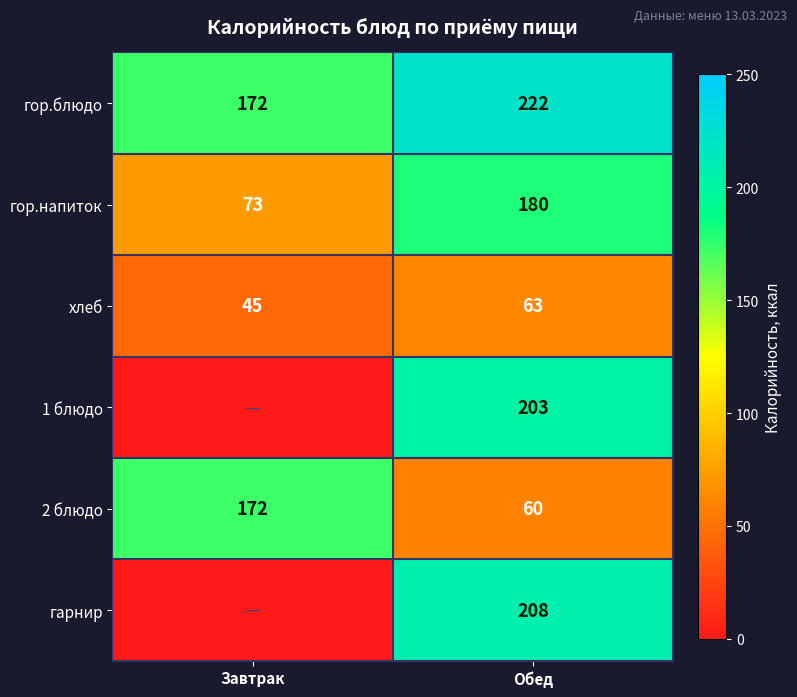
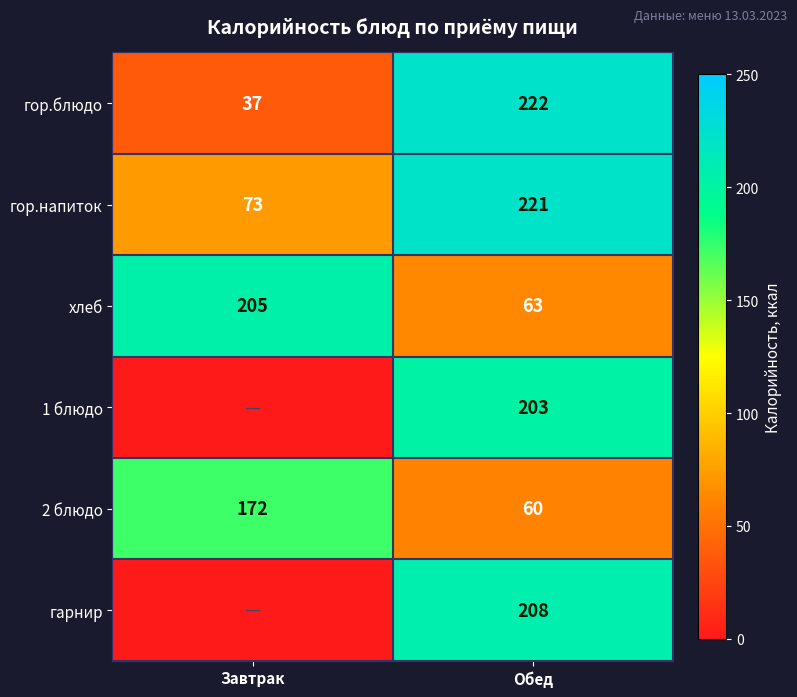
гор.блюдо, Завтрак: 172 -> 37
гор.напиток, Обед: 180 -> 221
хлеб, Завтрак: 45 -> 205
